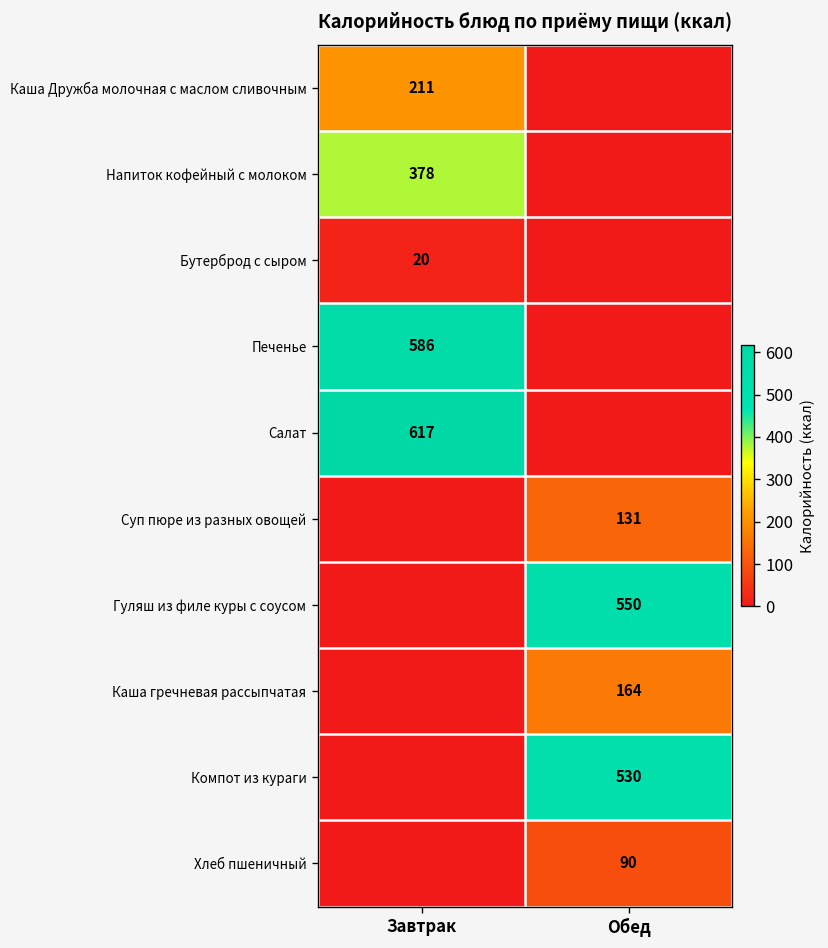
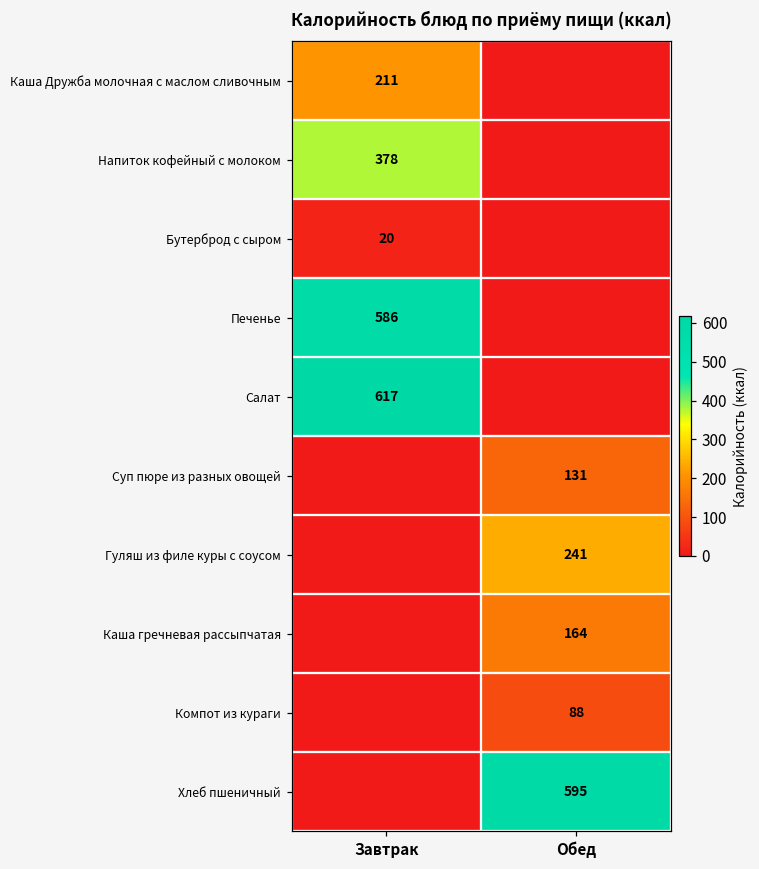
Гуляш из филе куры с соусом, Обед: 550 -> 241
Компот из кураги, Обед: 530 -> 88
Хлеб пшеничный, Обед: 90 -> 595
